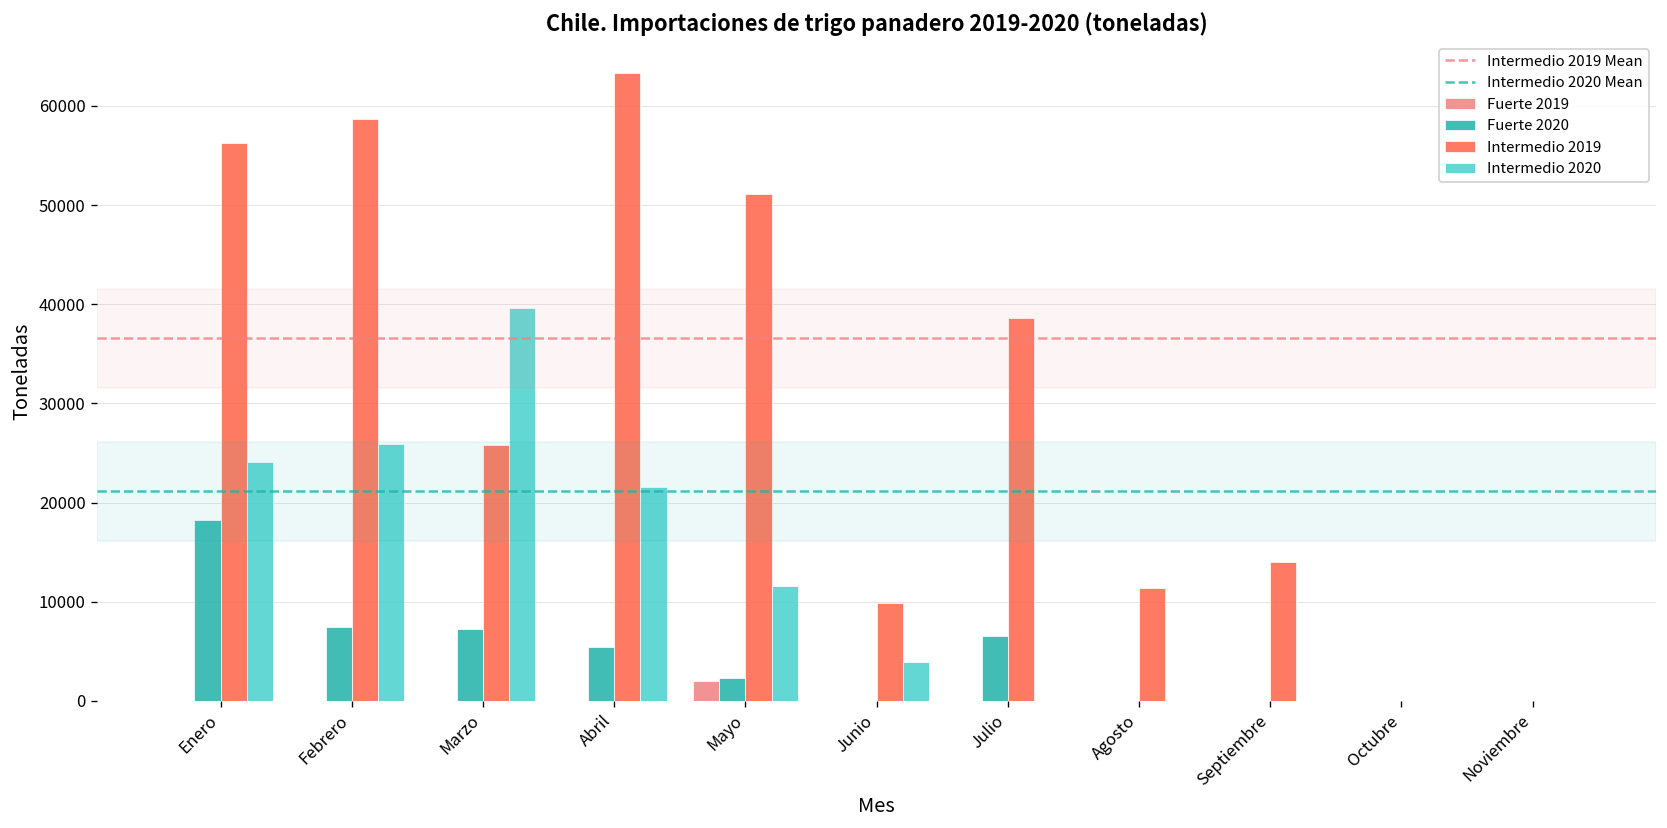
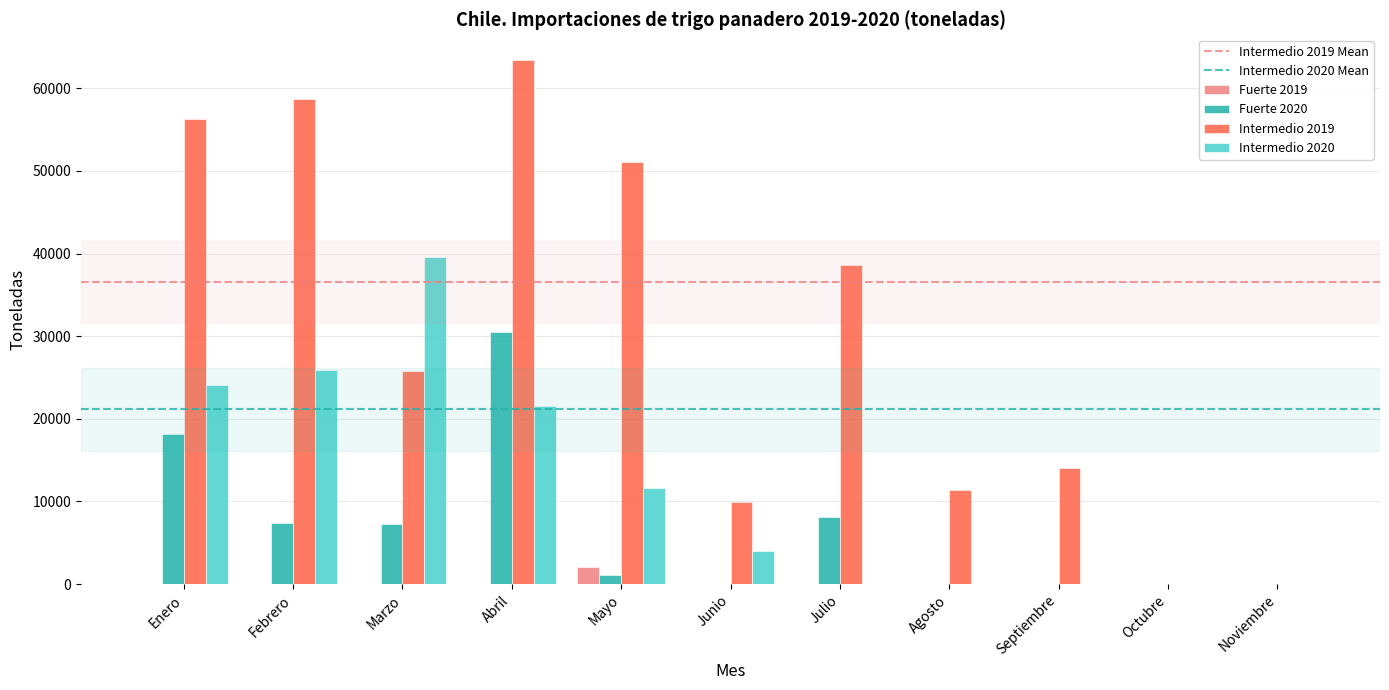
Fuerte 2020, Abril: 5000 -> 30000
Fuerte 2020, Mayo: 2000 -> 1000
Fuerte 2020, Julio: 7000 -> 8000
